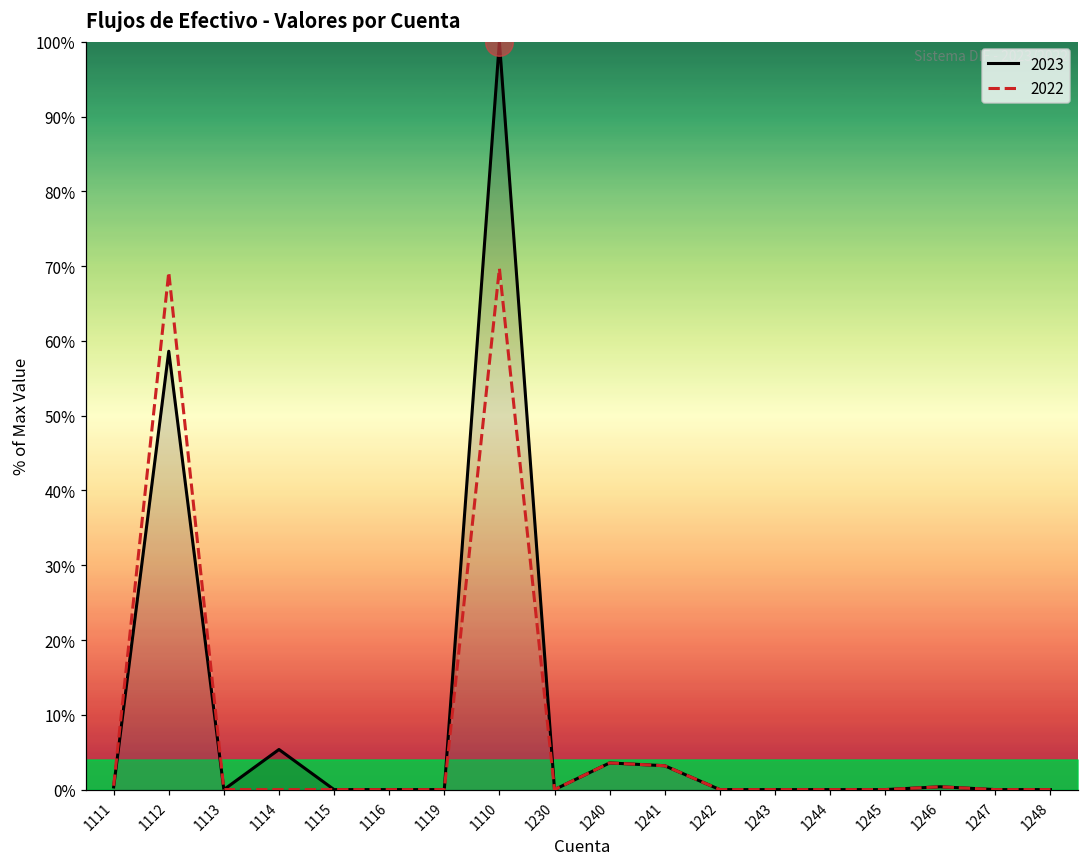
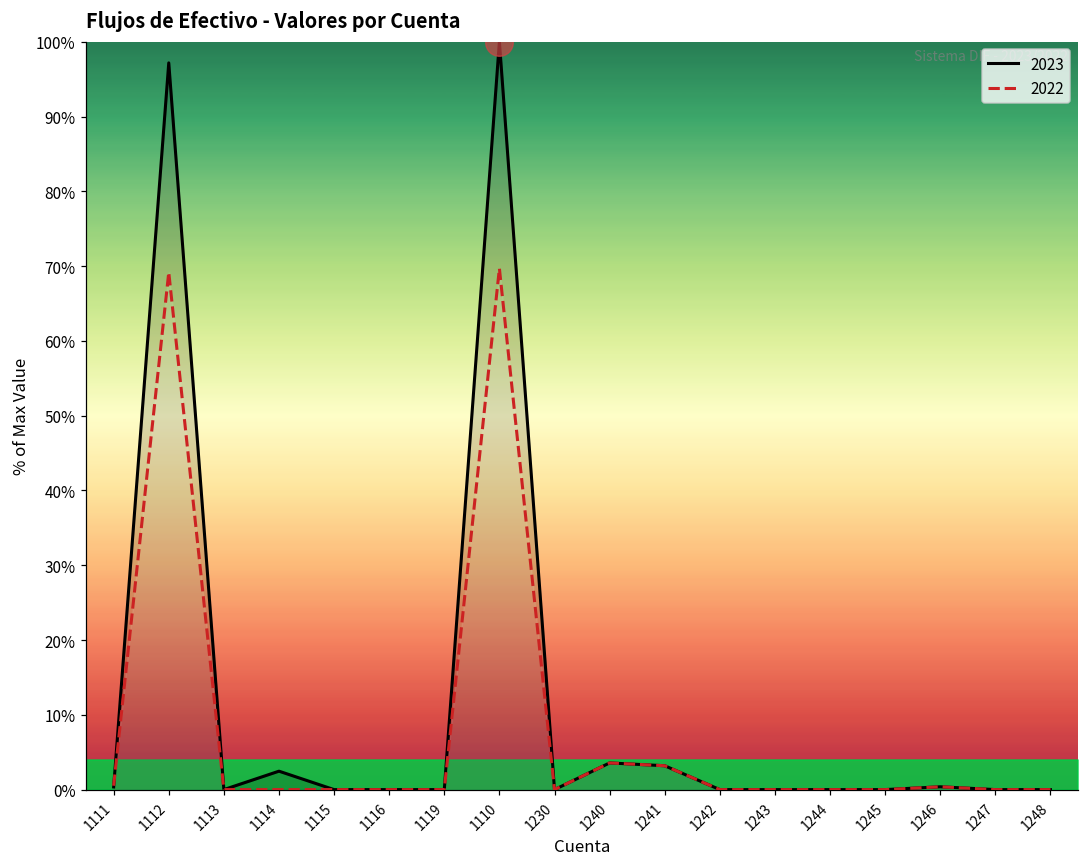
2023, 1112: 59% -> 97%
2023, 1114: 5% -> 2%
